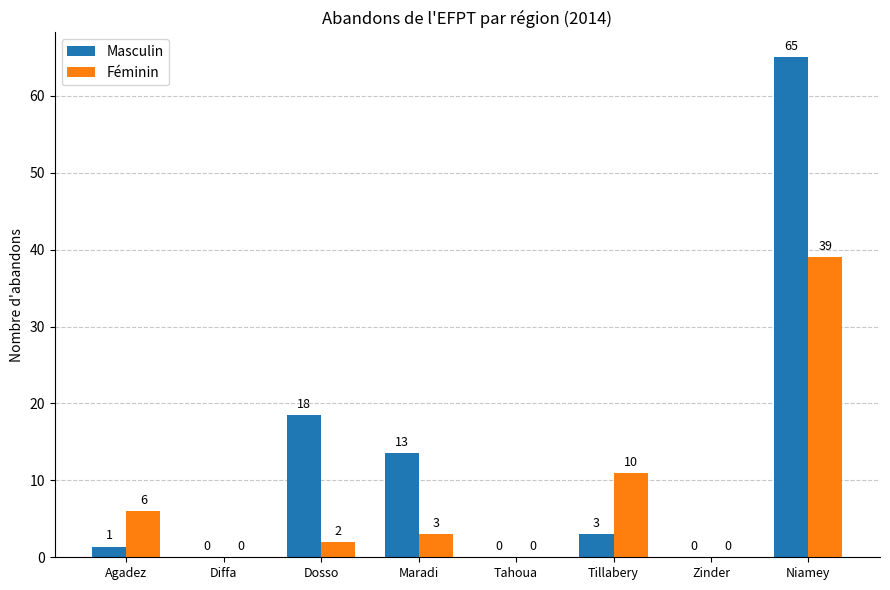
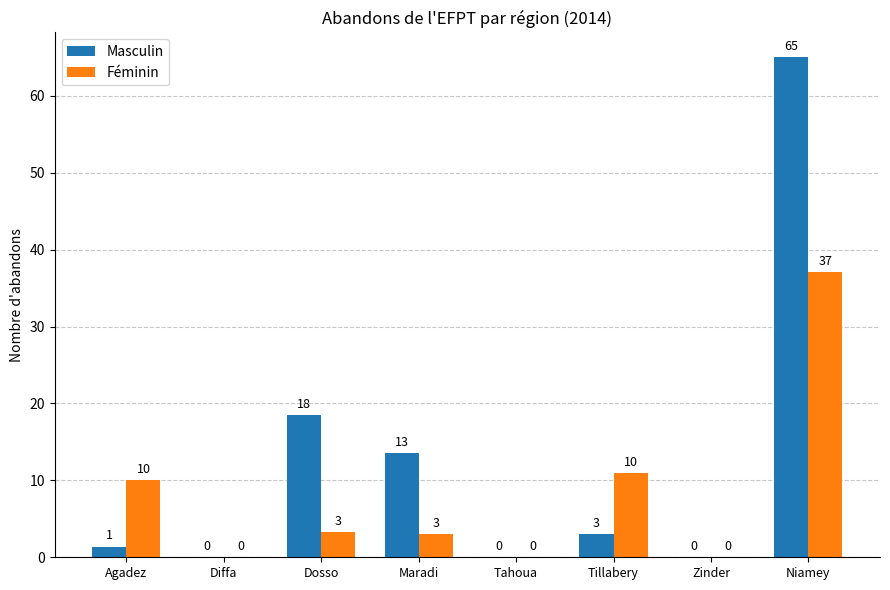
Féminin, Agadez: 6 -> 10
Féminin, Dosso: 2 -> 3
Féminin, Niamey: 39 -> 37
